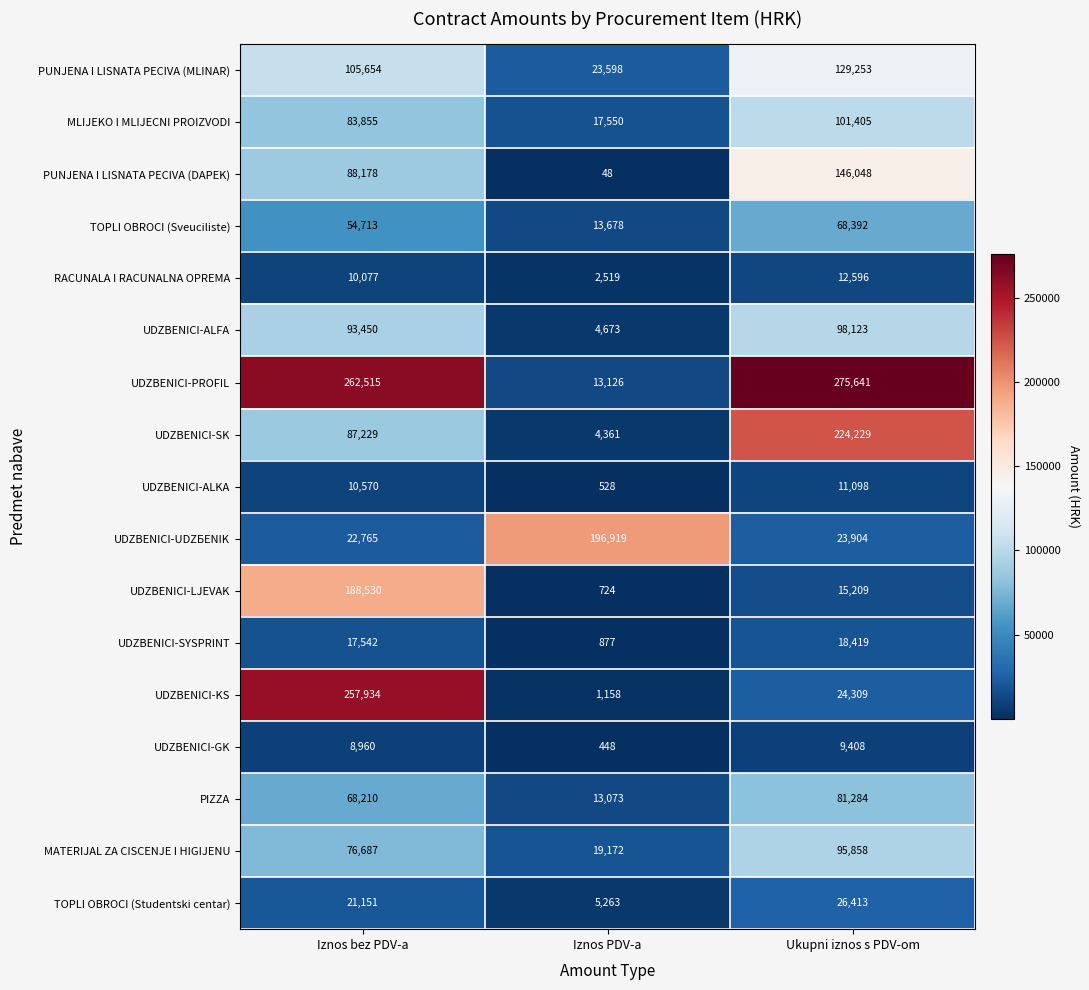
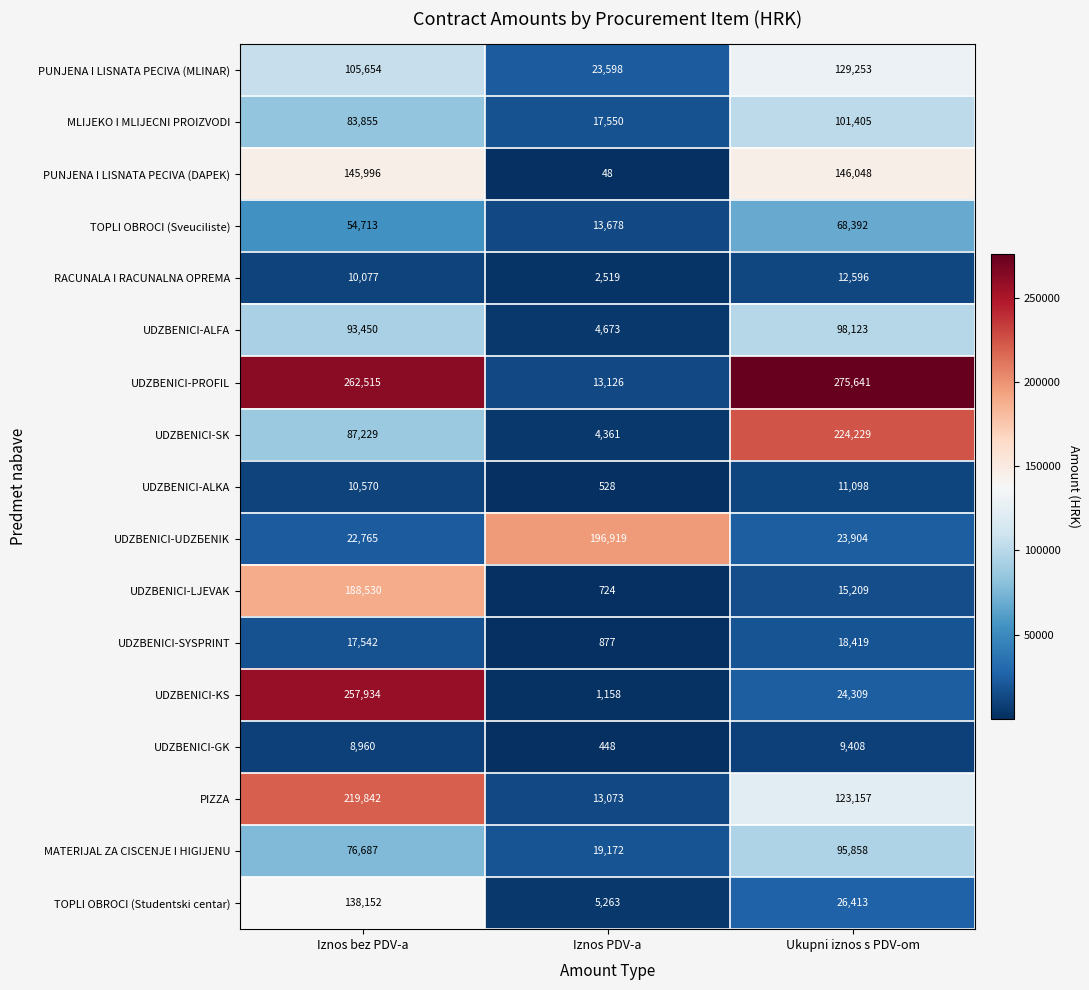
PUNJENA I LISNATA PECIVA (DAPEK), Iznos bez PDV-a: 88,178 -> 145,996
PIZZA, Iznos bez PDV-a: 68,210 -> 219,842
PIZZA, Ukupni iznos s PDV-om: 81,284 -> 123,157
TOPLI OBROCI (Studentski centar), Iznos bez PDV-a: 21,151 -> 138,152
